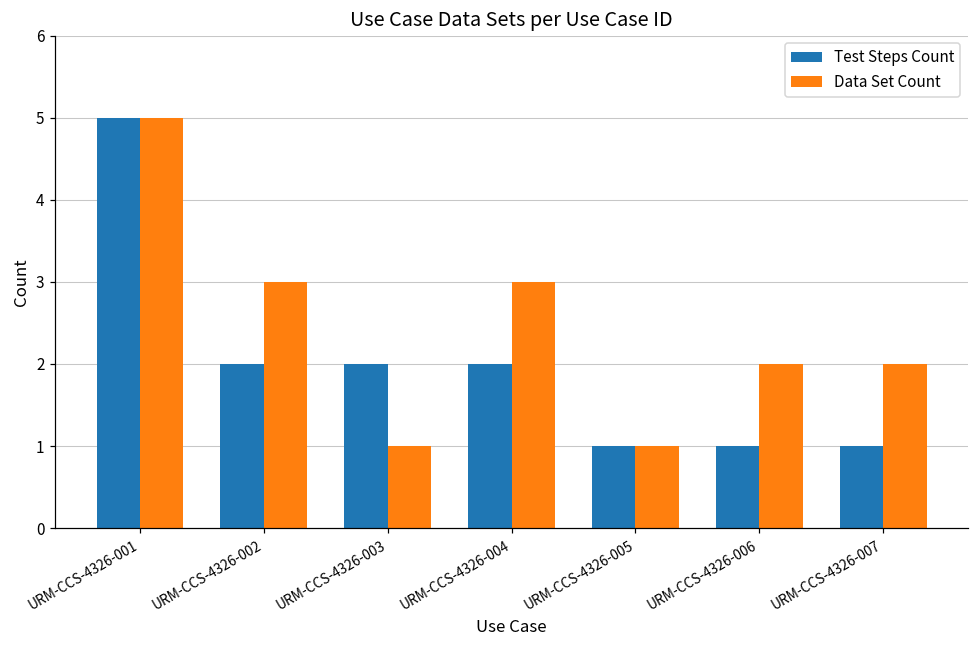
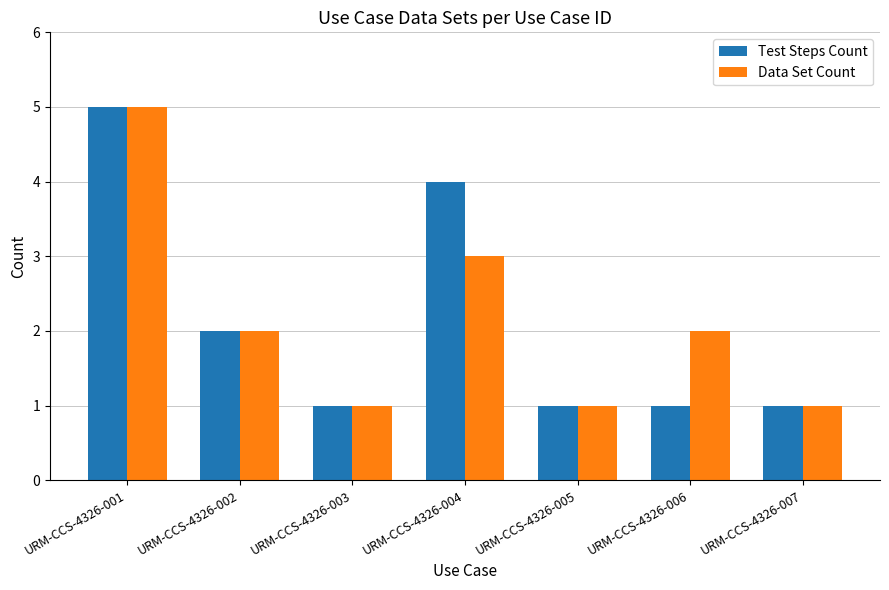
Data Set Count, URM-CCS-4326-002: 3 -> 2
Test Steps Count, URM-CCS-4326-003: 2 -> 1
Test Steps Count, URM-CCS-4326-004: 2 -> 4
Data Set Count, URM-CCS-4326-007: 2 -> 1
